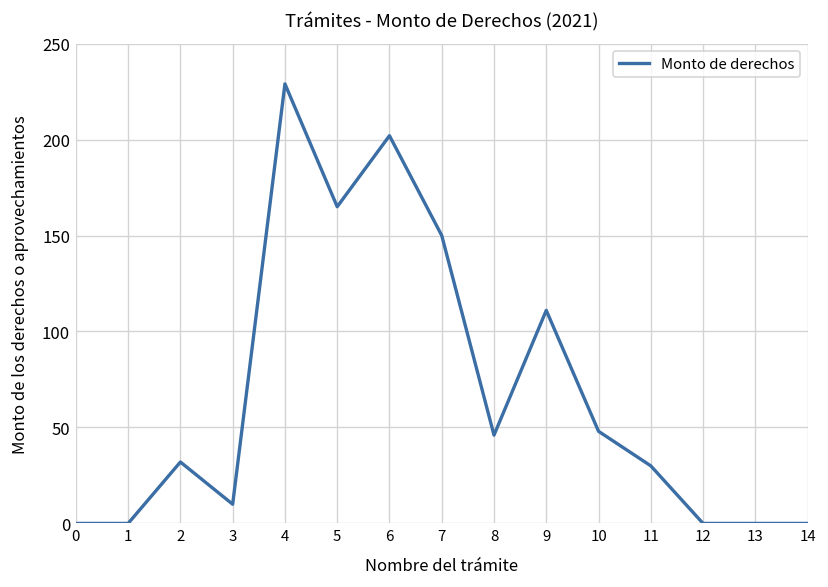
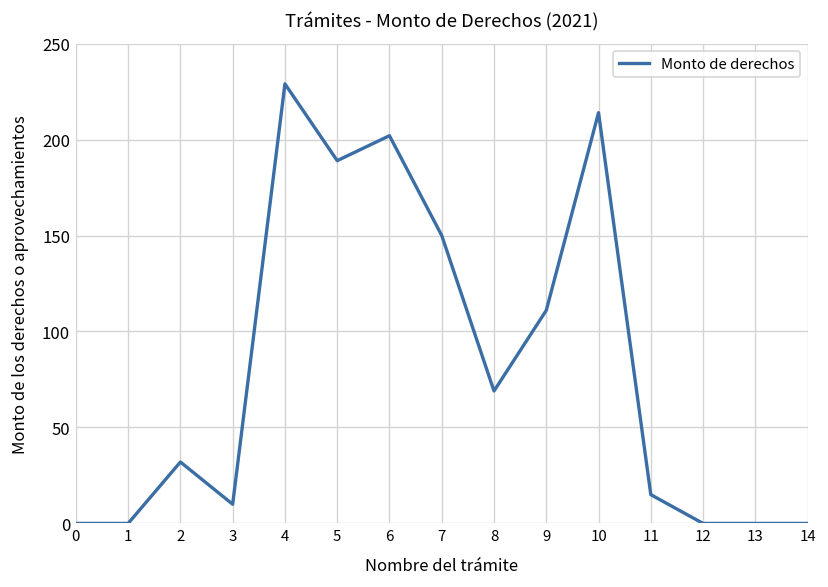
5: 165 -> 189
8: 46 -> 69
10: 48 -> 214
11: 30 -> 15
